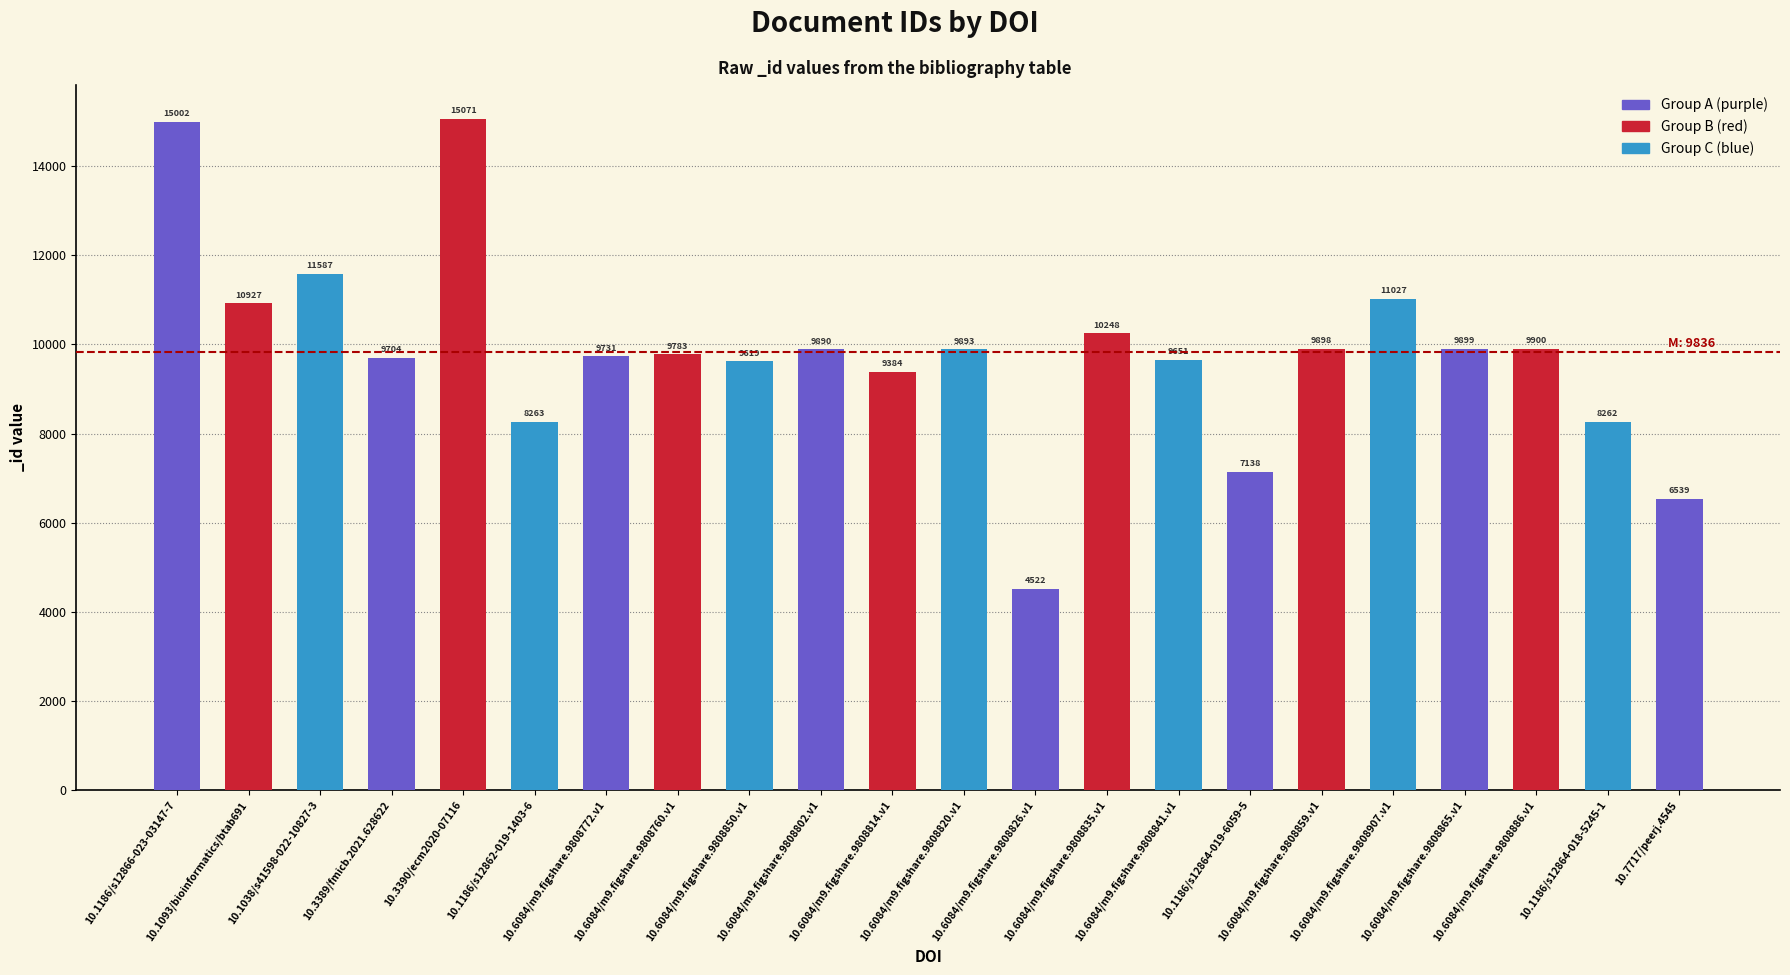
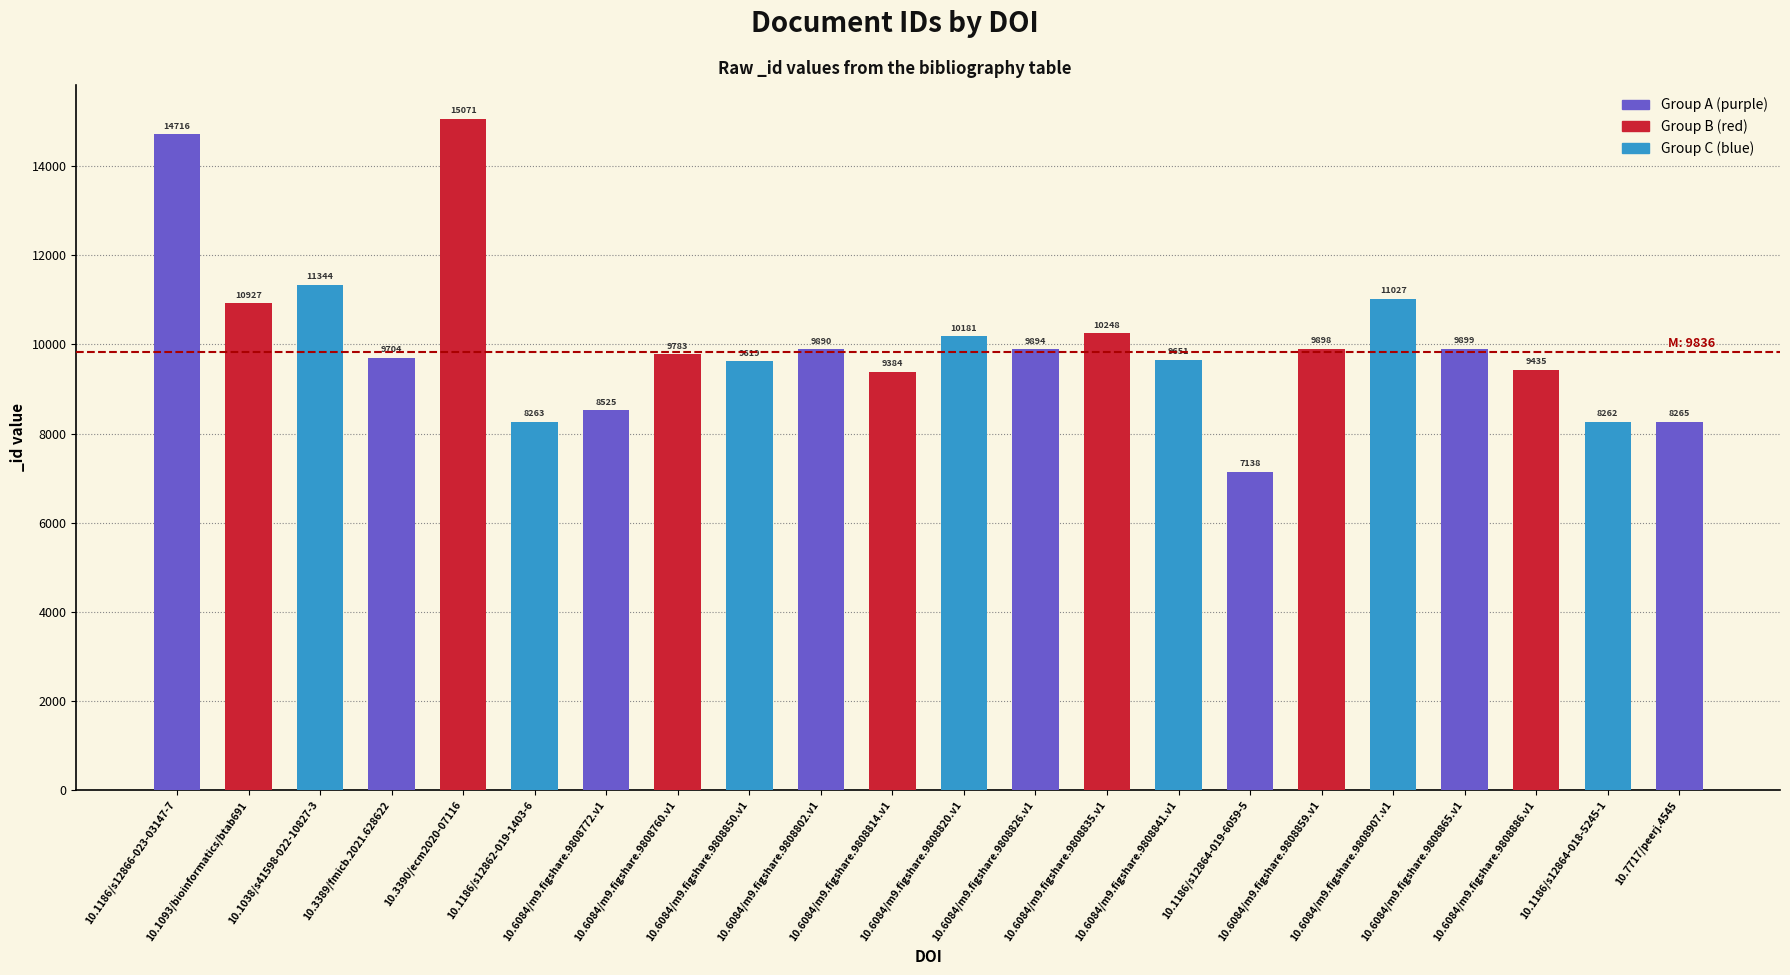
10.1186/s12866-023-03147-7: 15002 -> 14716
10.1038/s41598-022-10827-3: 11587 -> 11344
10.6084/m9.figshare.9808772.v1: 9731 -> 8525
10.6084/m9.figshare.9808820.v1: 9893 -> 10181
10.6084/m9.figshare.9808826.v1: 4522 -> 9894
10.6084/m9.figshare.9808886.v1: 9900 -> 9435
10.7717/peerj.4545: 6539 -> 8265
